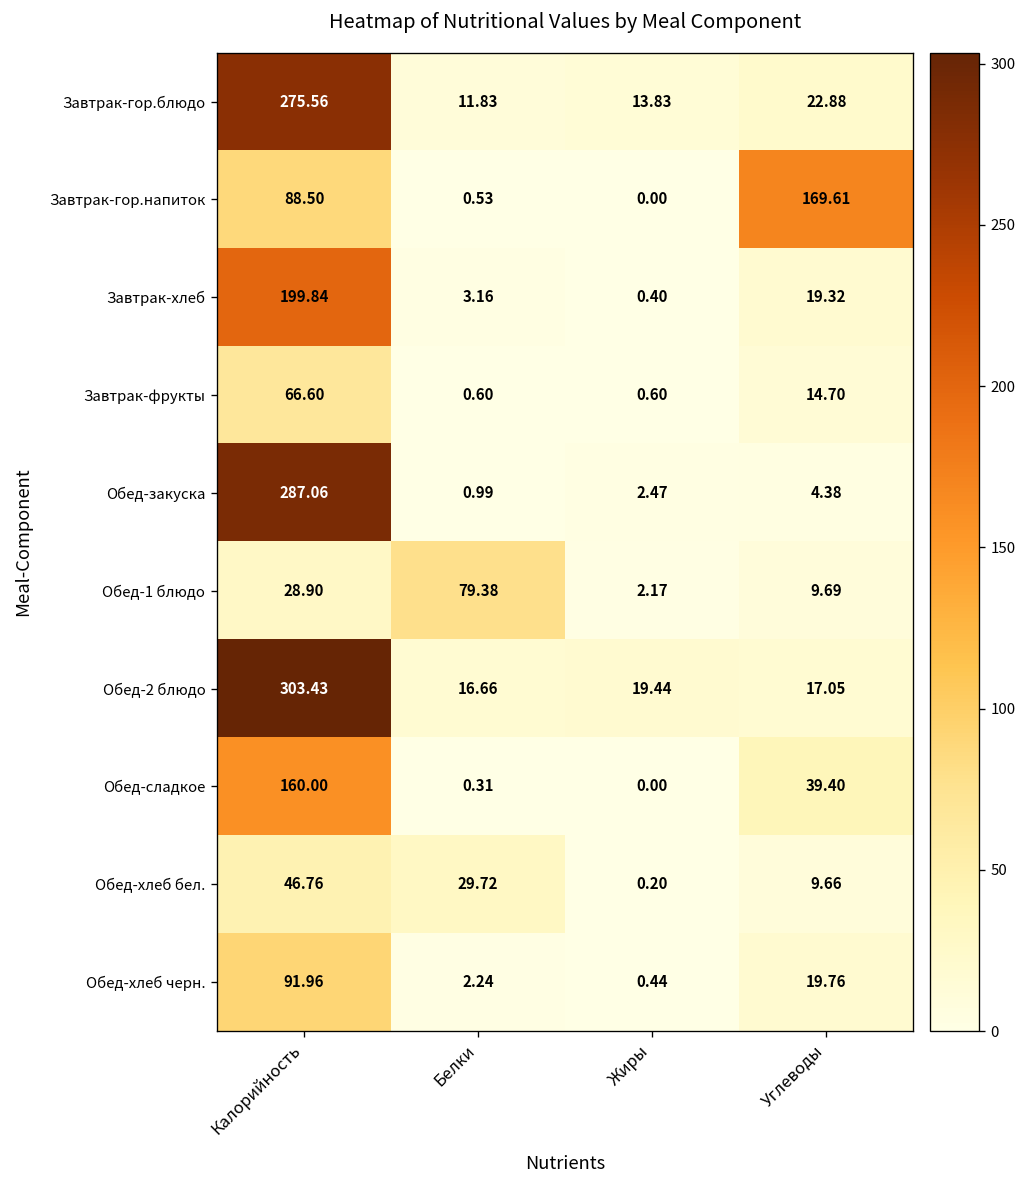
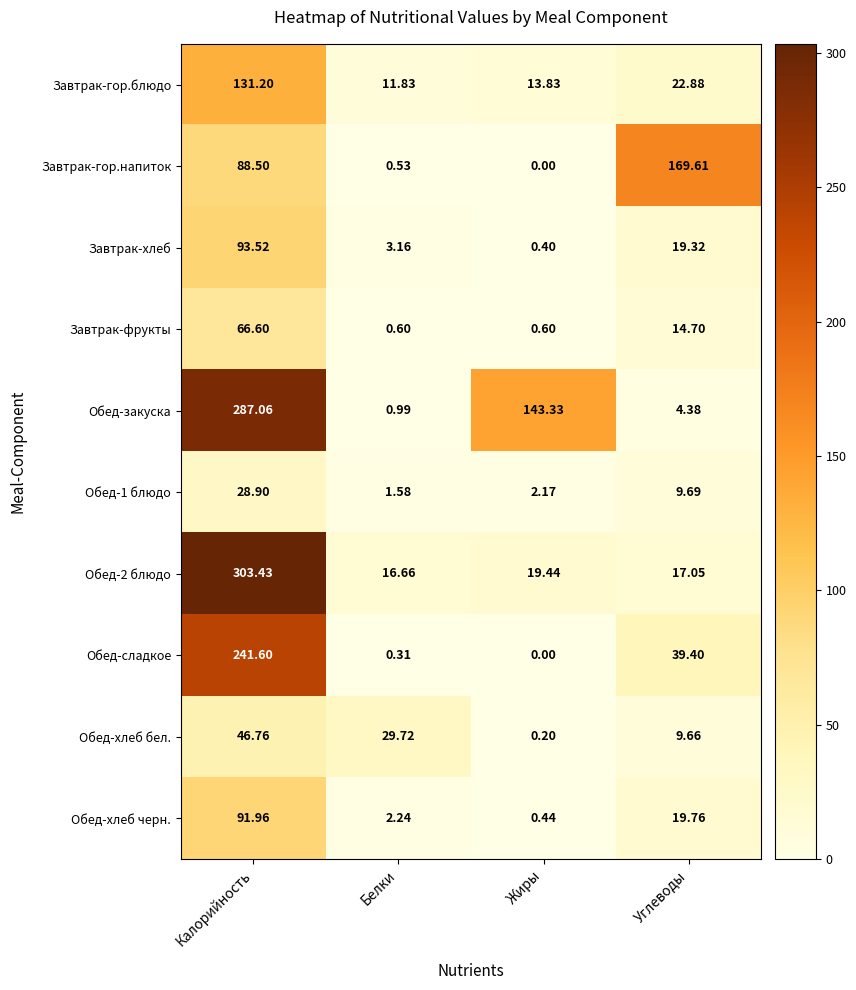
Завтрак-гор.блюдо, Калорийность: 275.56 -> 131.20
Завтрак-хлеб, Калорийность: 199.84 -> 93.52
Обед-закуска, Жиры: 2.47 -> 143.33
Обед-1 блюдо, Белки: 79.38 -> 1.58
Обед-сладкое, Калорийность: 160.00 -> 241.60
